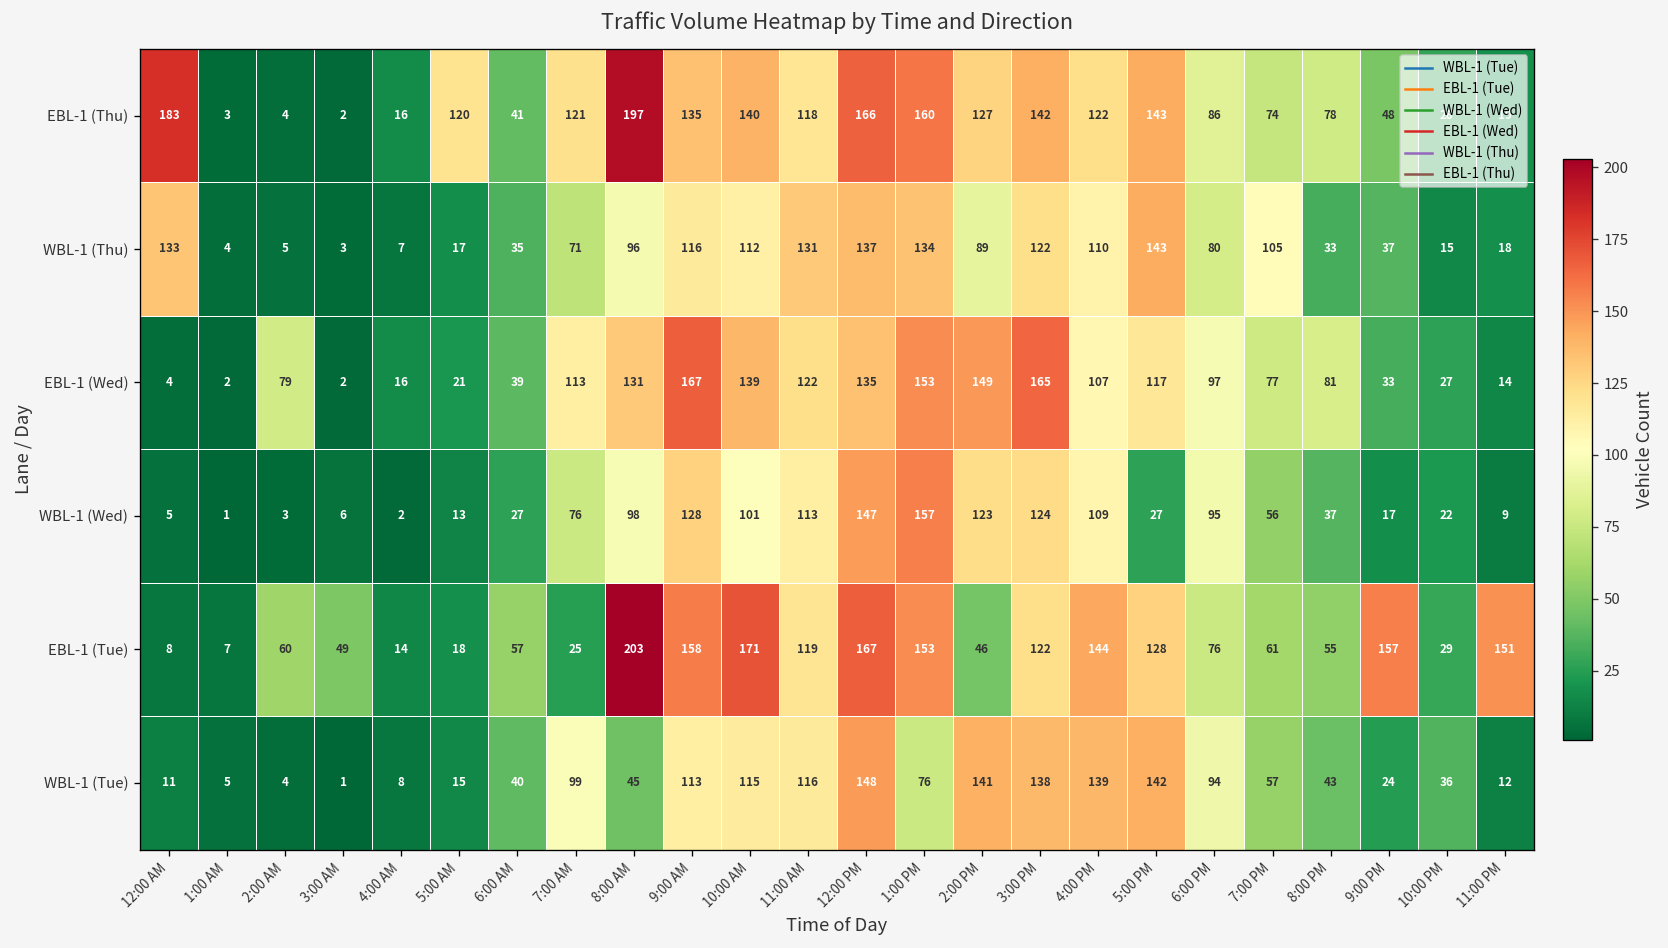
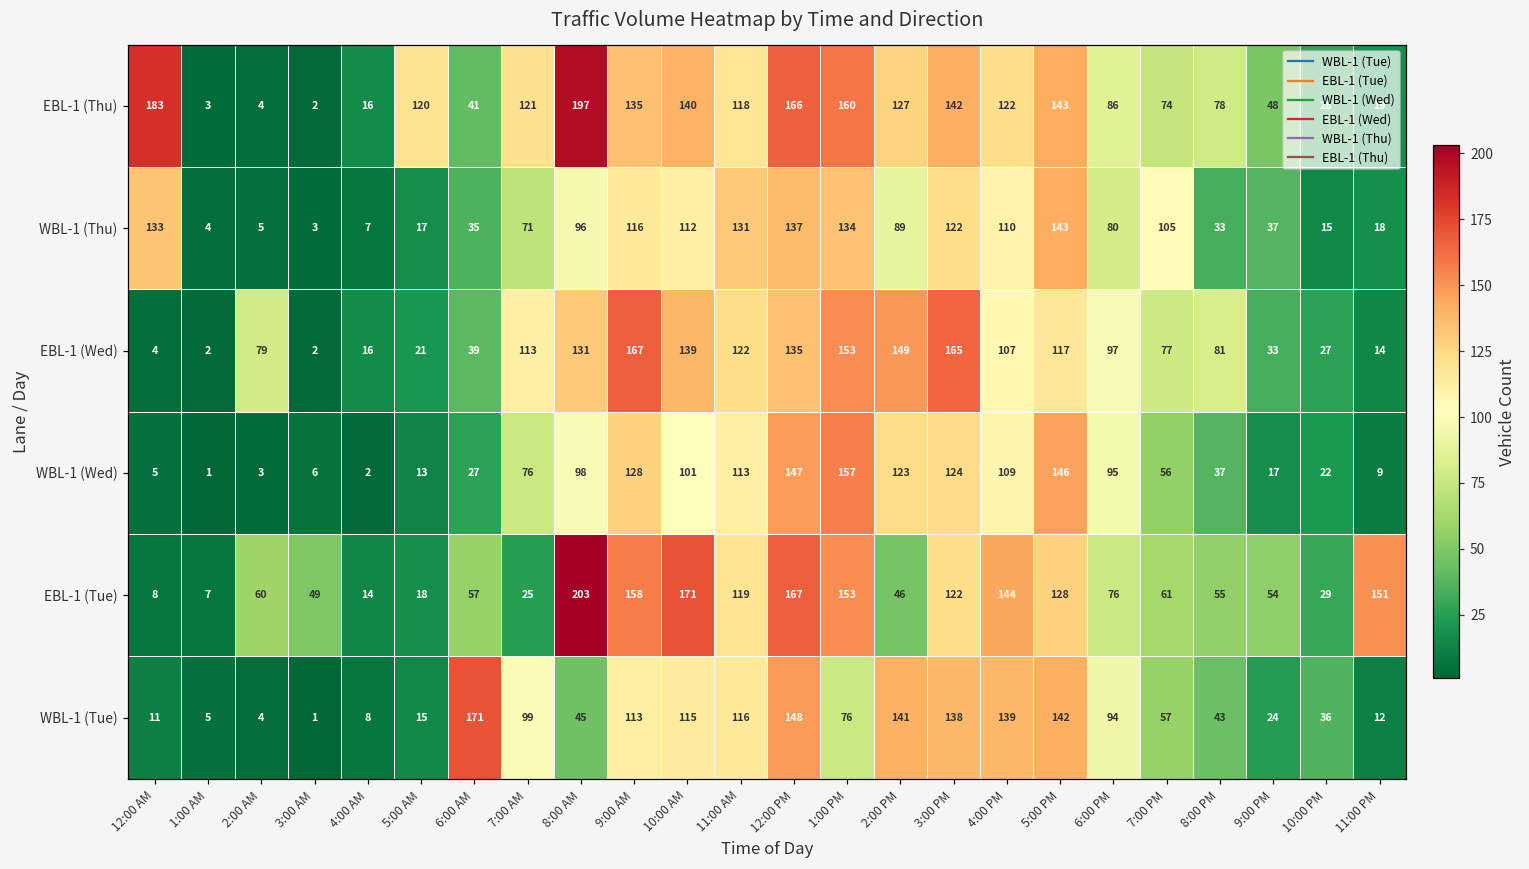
WBL-1 (Wed), 5:00 PM: 27 -> 146
EBL-1 (Tue), 9:00 PM: 157 -> 54
WBL-1 (Tue), 6:00 AM: 40 -> 171
